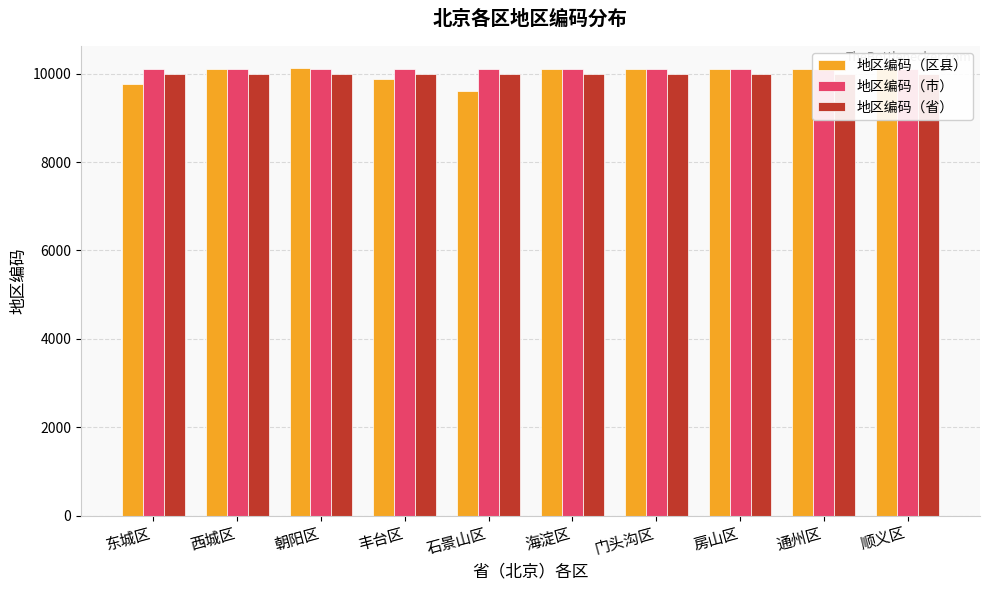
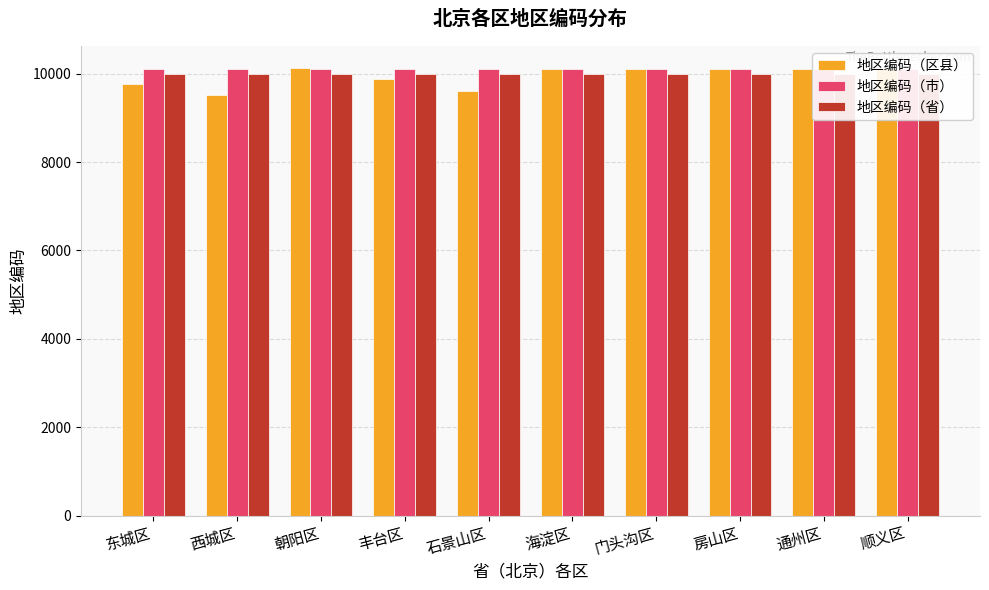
地区编码（区县）, 西城区: 10100 -> 9500
